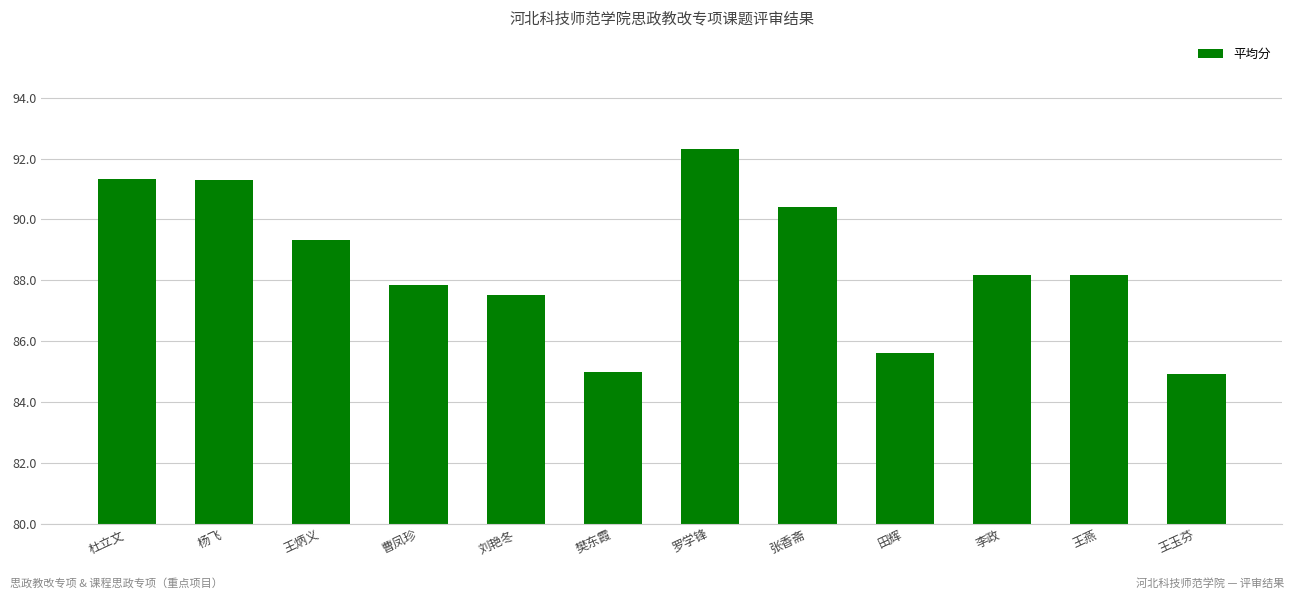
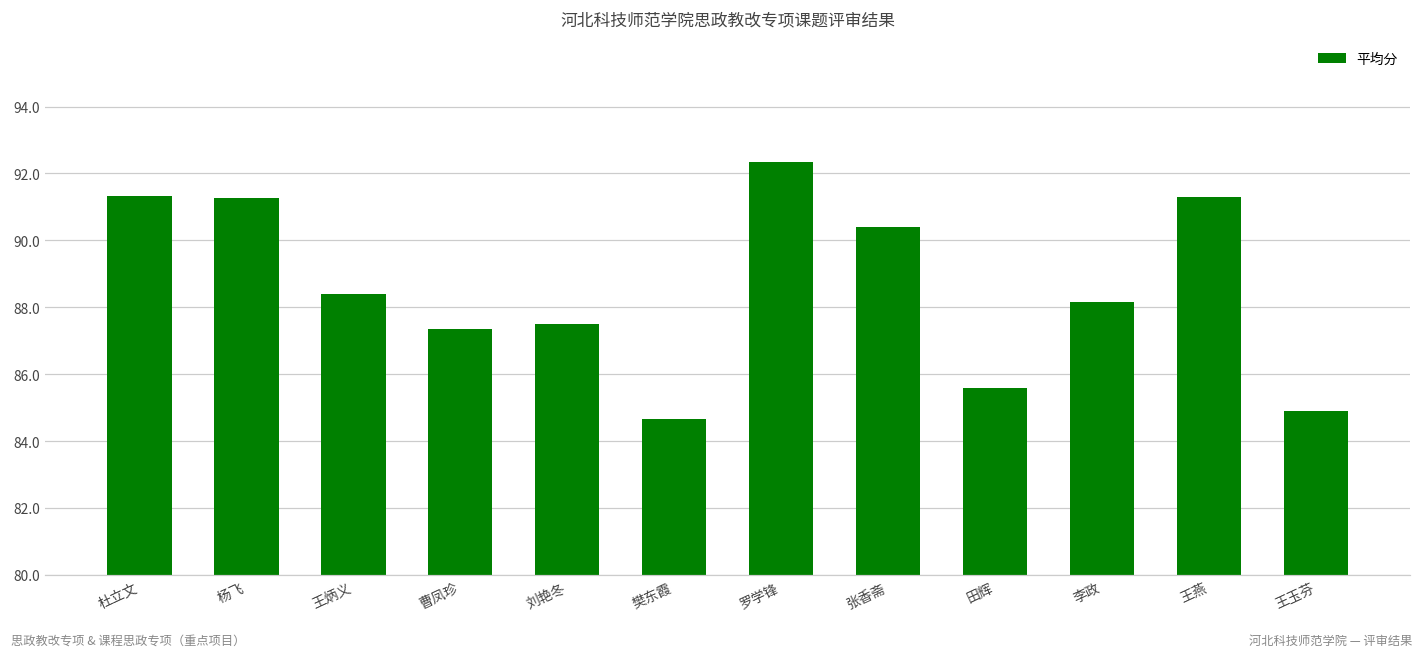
王炳义: 89.3 -> 88.4
曹凤珍: 87.8 -> 87.3
樊东霞: 85.0 -> 84.7
王燕: 88.2 -> 91.3
